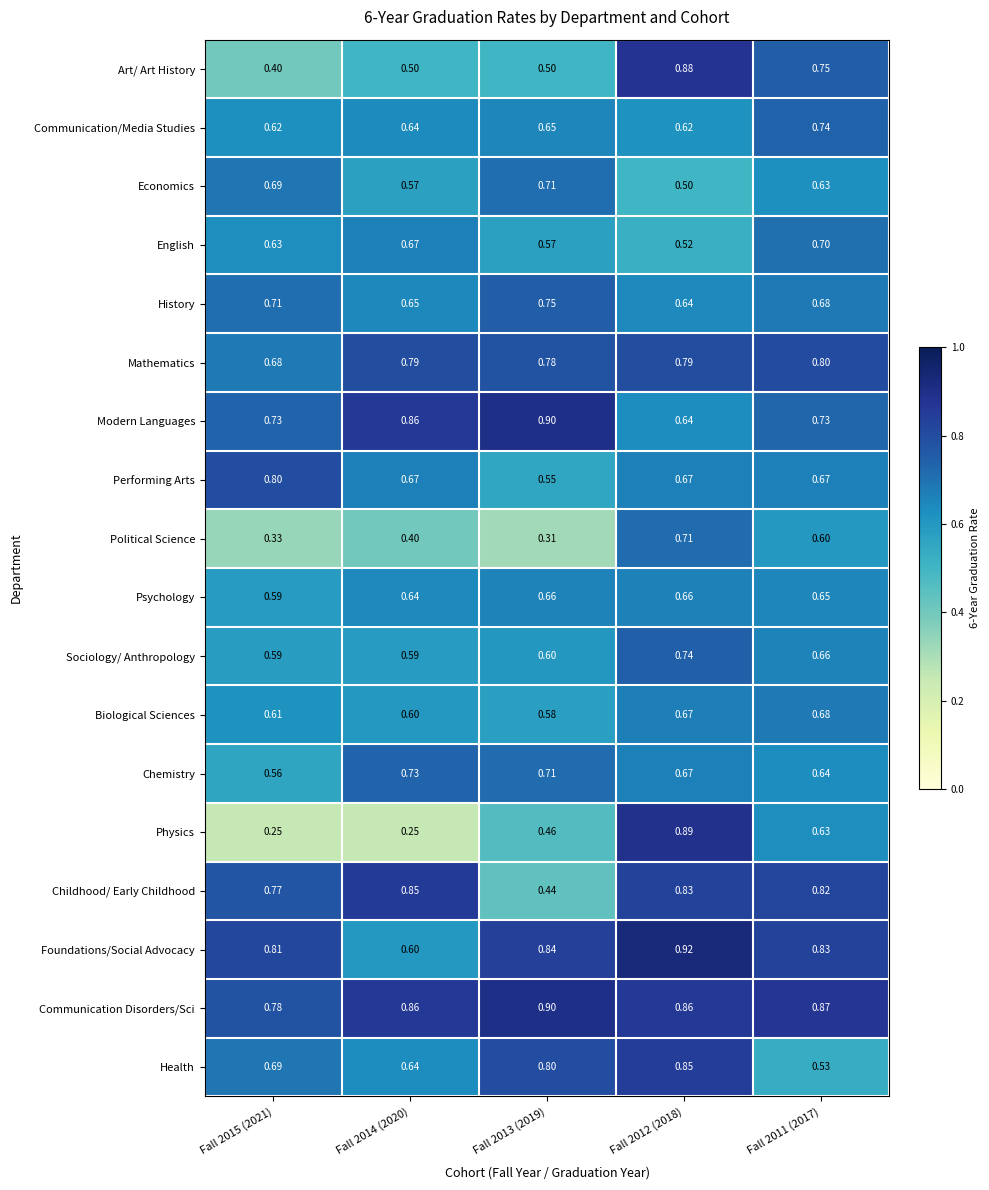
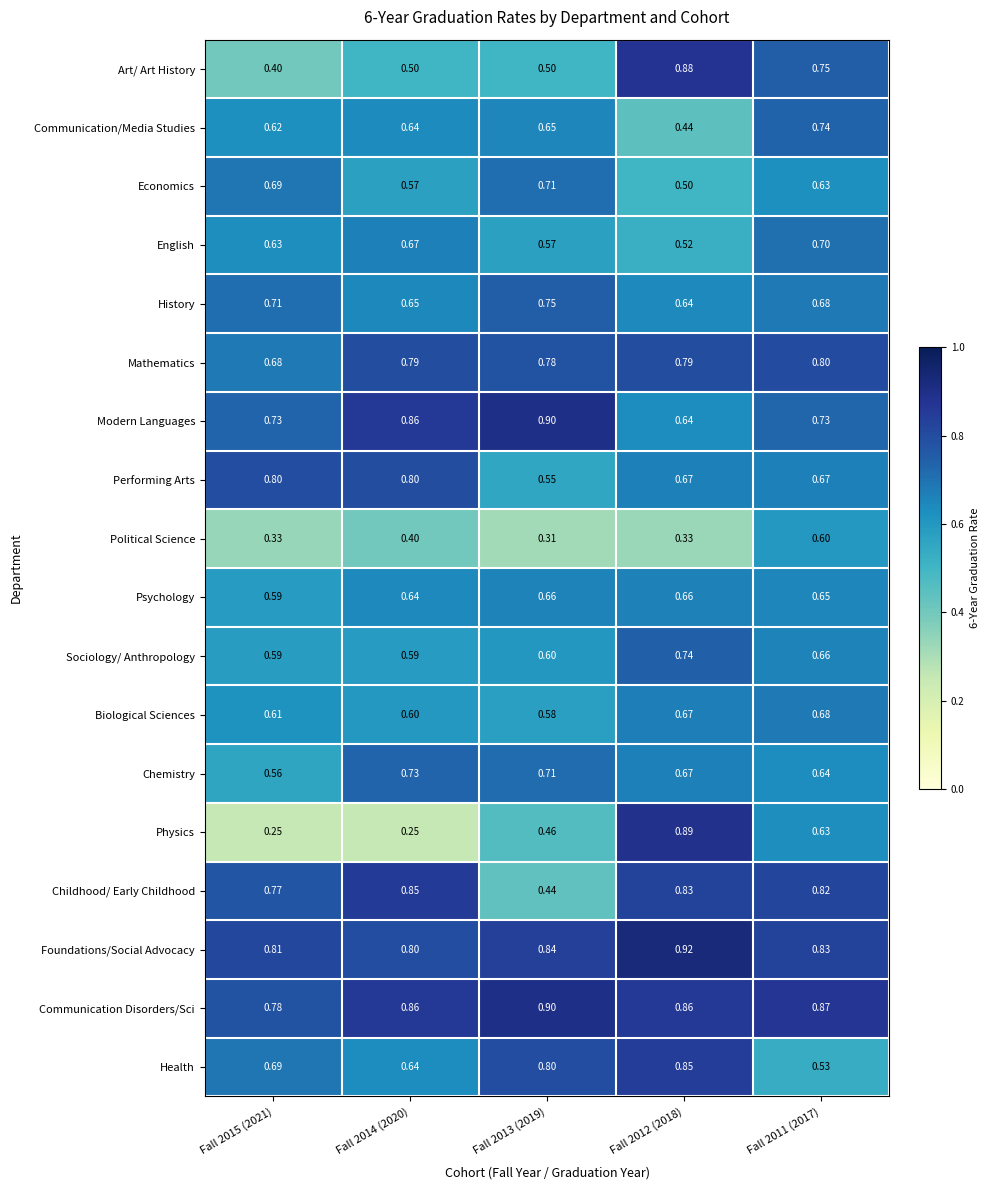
Communication/Media Studies, Fall 2012 (2018): 0.62 -> 0.44
Performing Arts, Fall 2014 (2020): 0.67 -> 0.80
Political Science, Fall 2012 (2018): 0.71 -> 0.33
Foundations/Social Advocacy, Fall 2014 (2020): 0.60 -> 0.80
